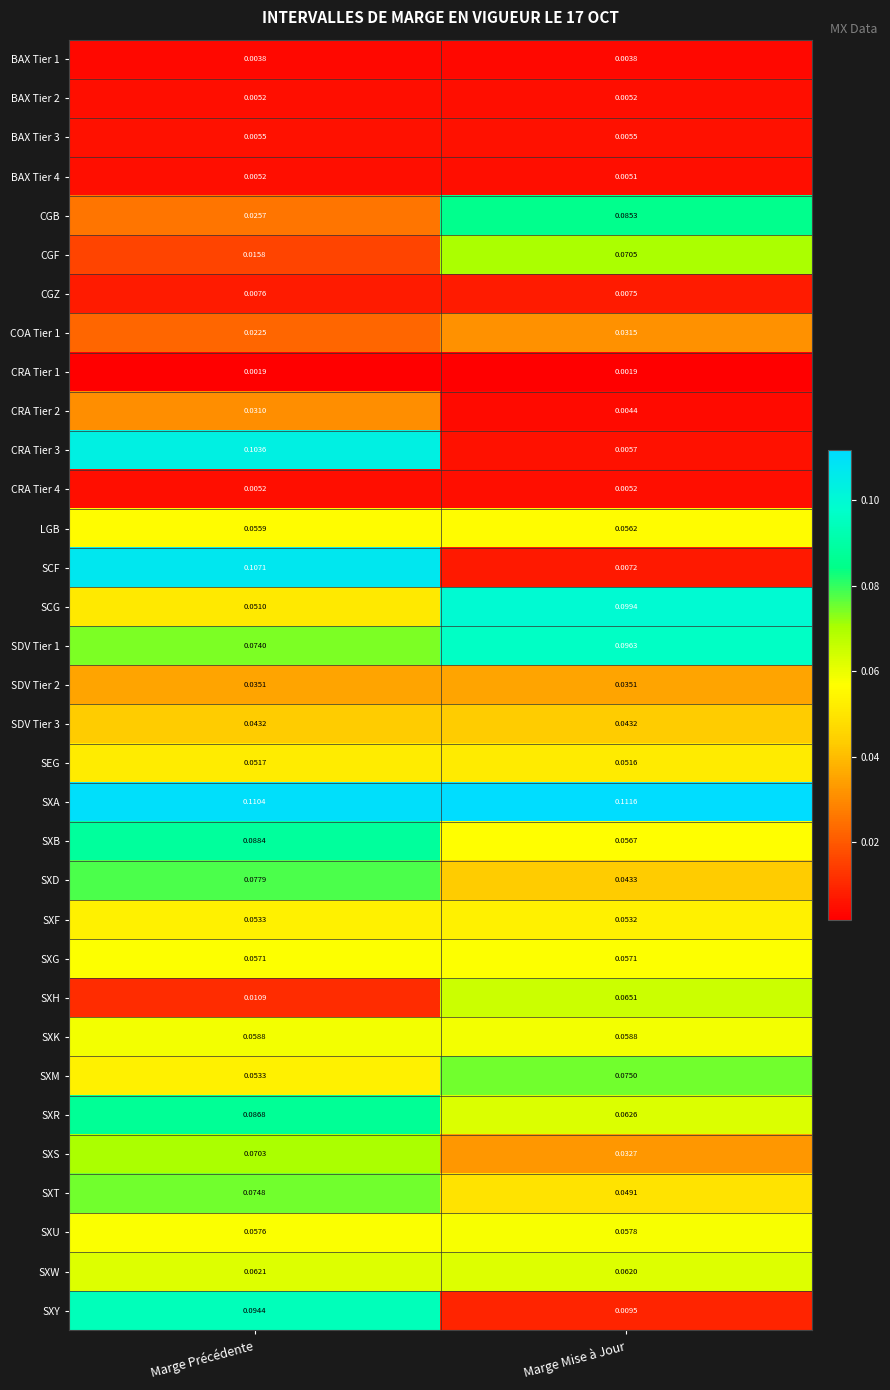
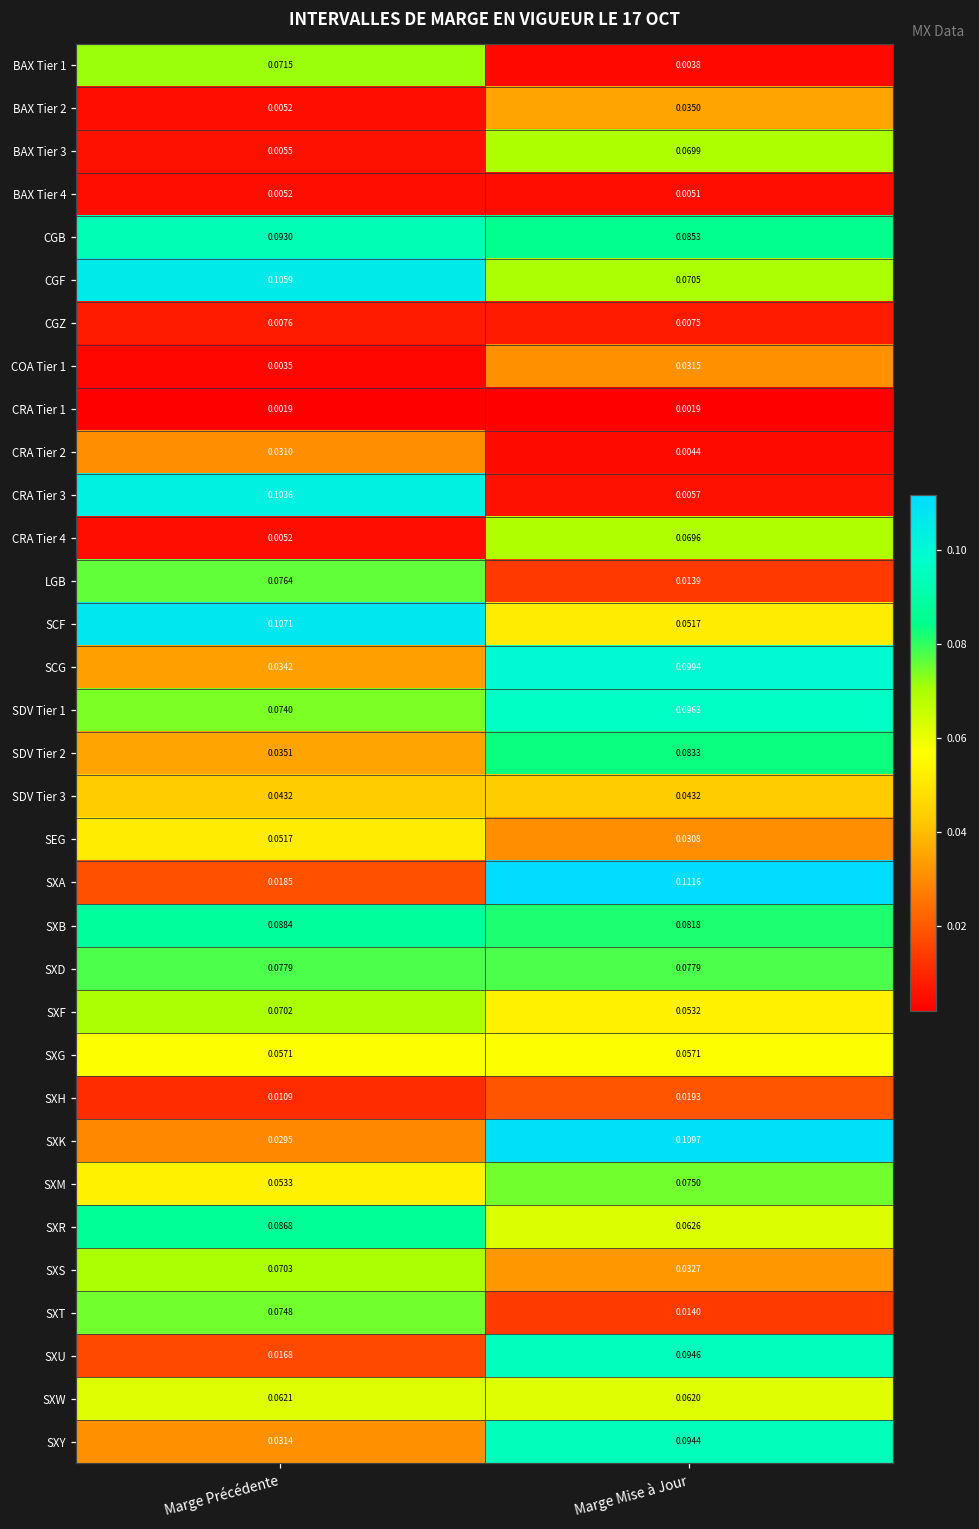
BAX Tier 1, Marge Précédente: 0.0038 -> 0.0715
BAX Tier 2, Marge Mise à Jour: 0.0052 -> 0.0350
BAX Tier 3, Marge Mise à Jour: 0.0055 -> 0.0699
CGB, Marge Précédente: 0.0257 -> 0.0930
CGF, Marge Précédente: 0.0158 -> 0.1059
COA Tier 1, Marge Précédente: 0.0225 -> 0.0035
CRA Tier 4, Marge Mise à Jour: 0.0052 -> 0.0696
LGB, Marge Précédente: 0.0559 -> 0.0764
LGB, Marge Mise à Jour: 0.0562 -> 0.0139
SCF, Marge Mise à Jour: 0.0072 -> 0.0517
SCG, Marge Précédente: 0.0510 -> 0.0342
SDV Tier 2, Marge Mise à Jour: 0.0351 -> 0.0833
SEG, Marge Mise à Jour: 0.0516 -> 0.0308
SXA, Marge Précédente: 0.1104 -> 0.0185
SXB, Marge Mise à Jour: 0.0567 -> 0.0818
SXD, Marge Mise à Jour: 0.0433 -> 0.0779
SXF, Marge Précédente: 0.0533 -> 0.0702
SXH, Marge Mise à Jour: 0.0651 -> 0.0193
SXK, Marge Précédente: 0.0588 -> 0.0295
SXK, Marge Mise à Jour: 0.0588 -> 0.1097
SXT, Marge Mise à Jour: 0.0491 -> 0.0140
SXU, Marge Précédente: 0.0576 -> 0.0168
SXU, Marge Mise à Jour: 0.0578 -> 0.0946
SXY, Marge Précédente: 0.0944 -> 0.0314
SXY, Marge Mise à Jour: 0.0095 -> 0.0944
